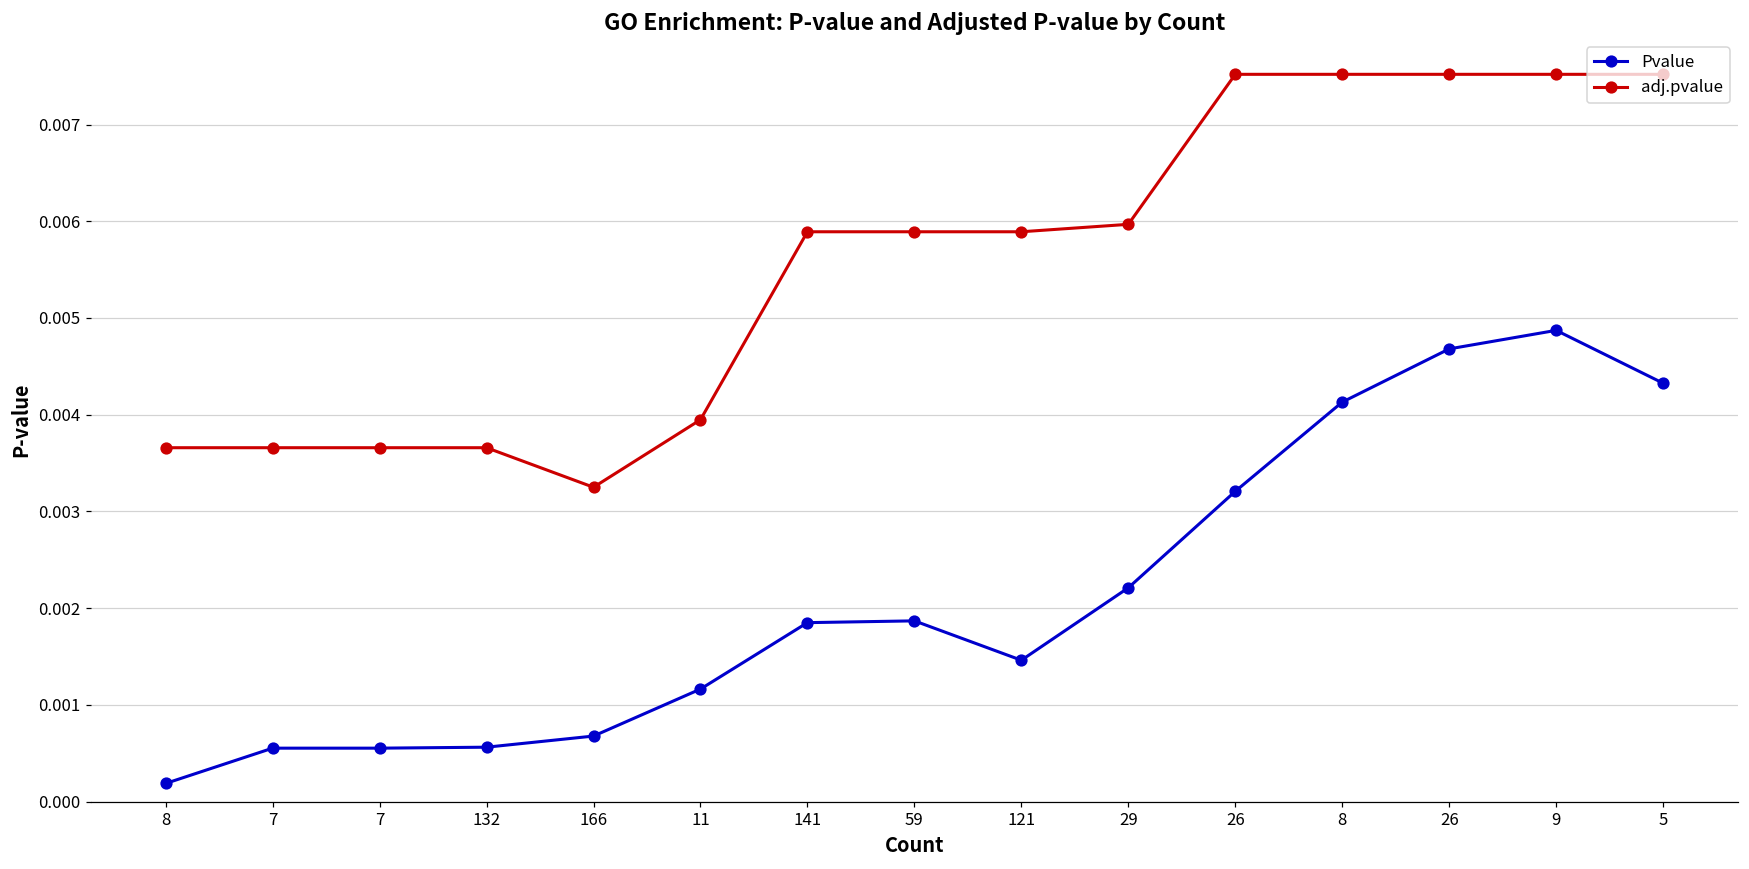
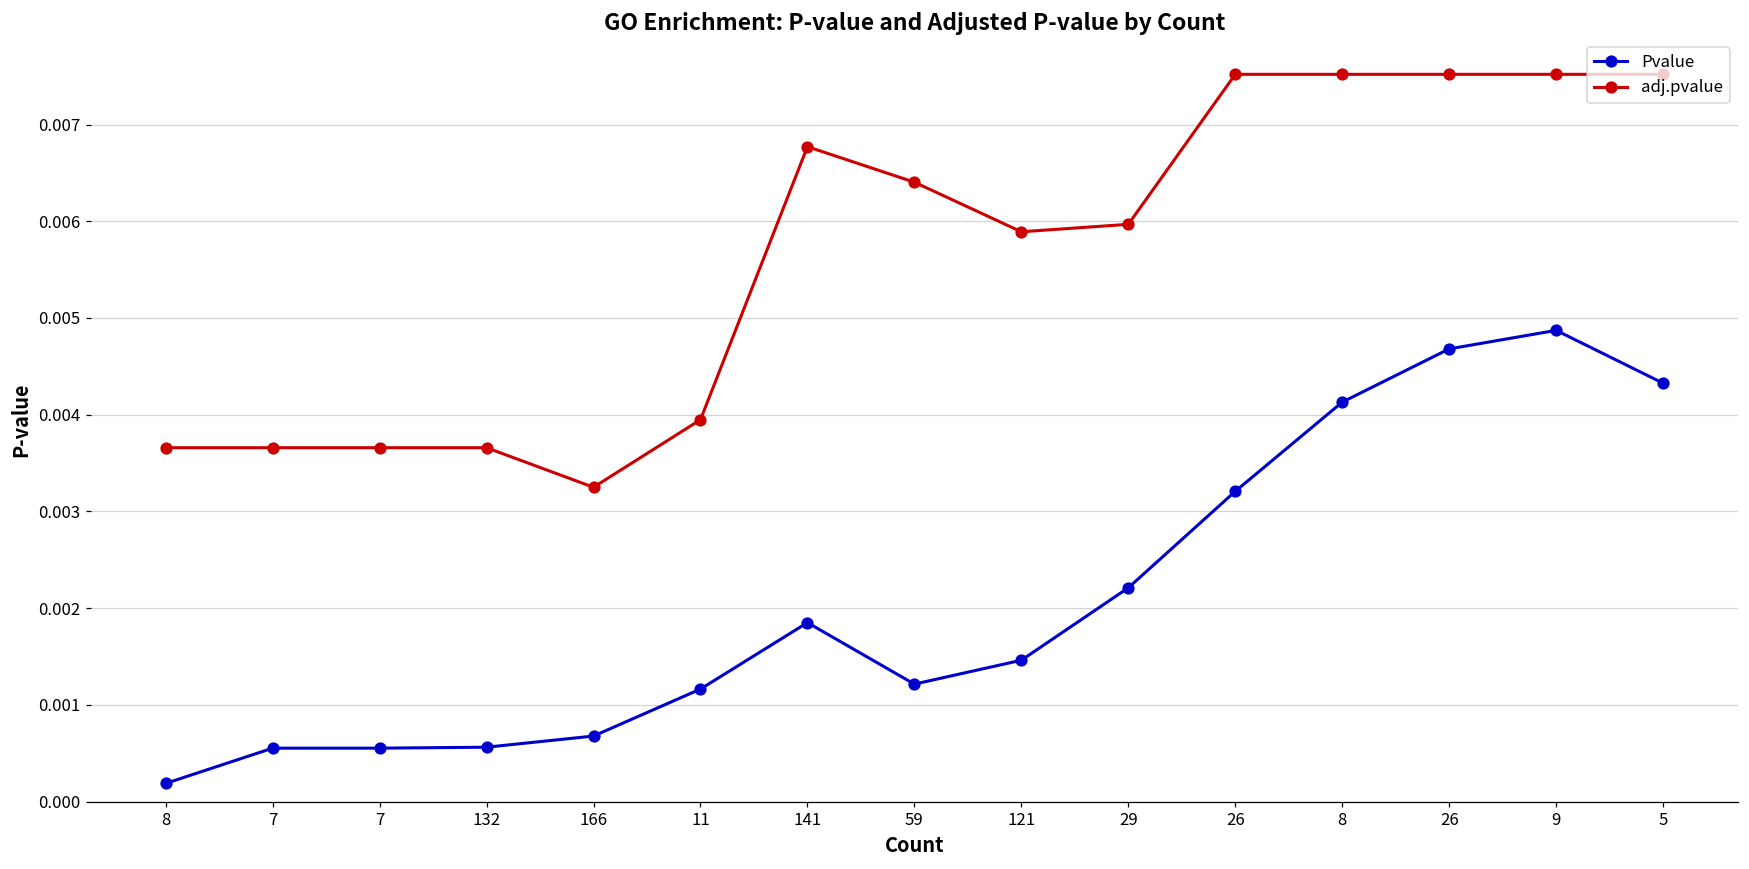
adj.pvalue, 141: 0.0059 -> 0.0068
Pvalue, 59: 0.0019 -> 0.0012
adj.pvalue, 59: 0.0059 -> 0.0064
